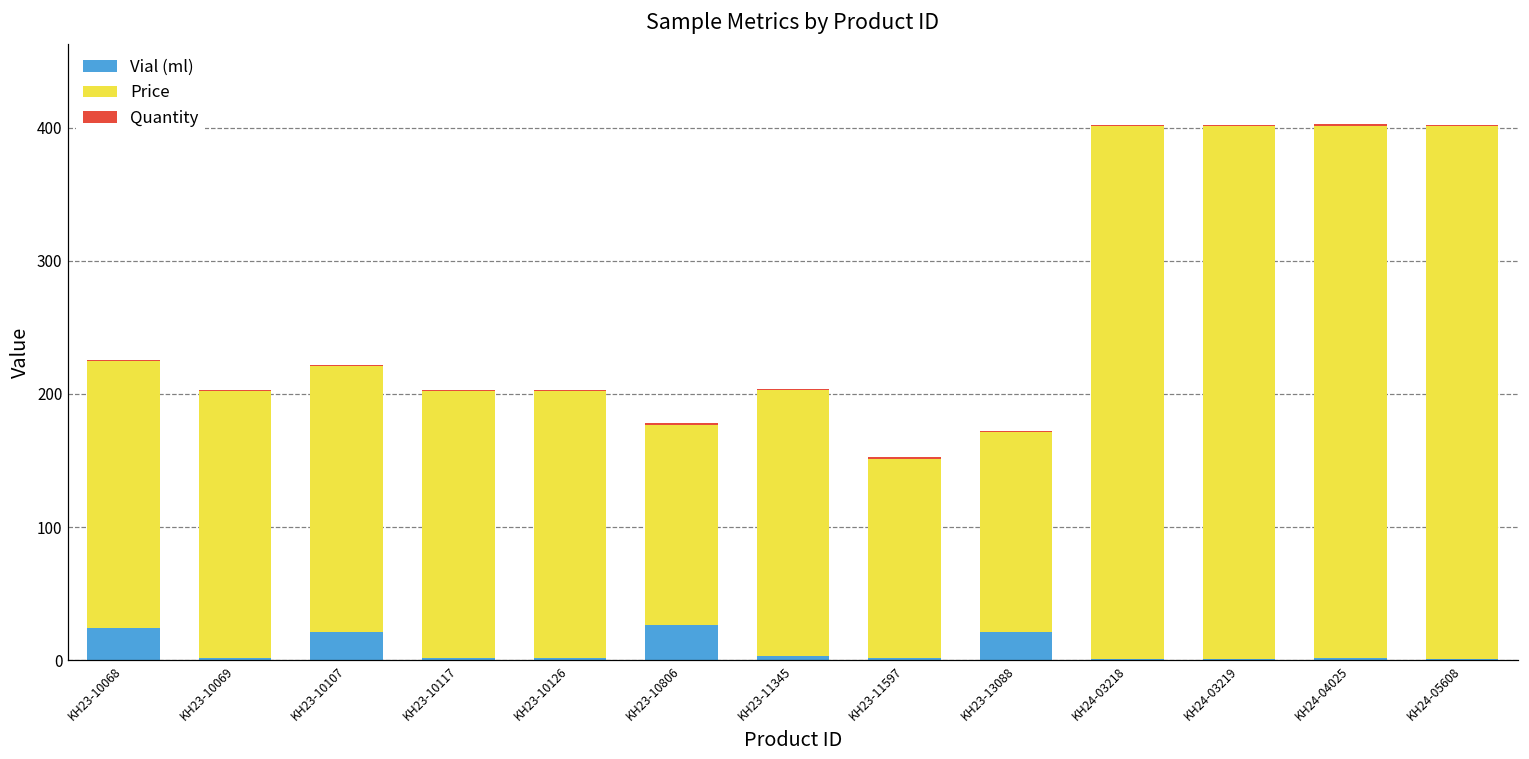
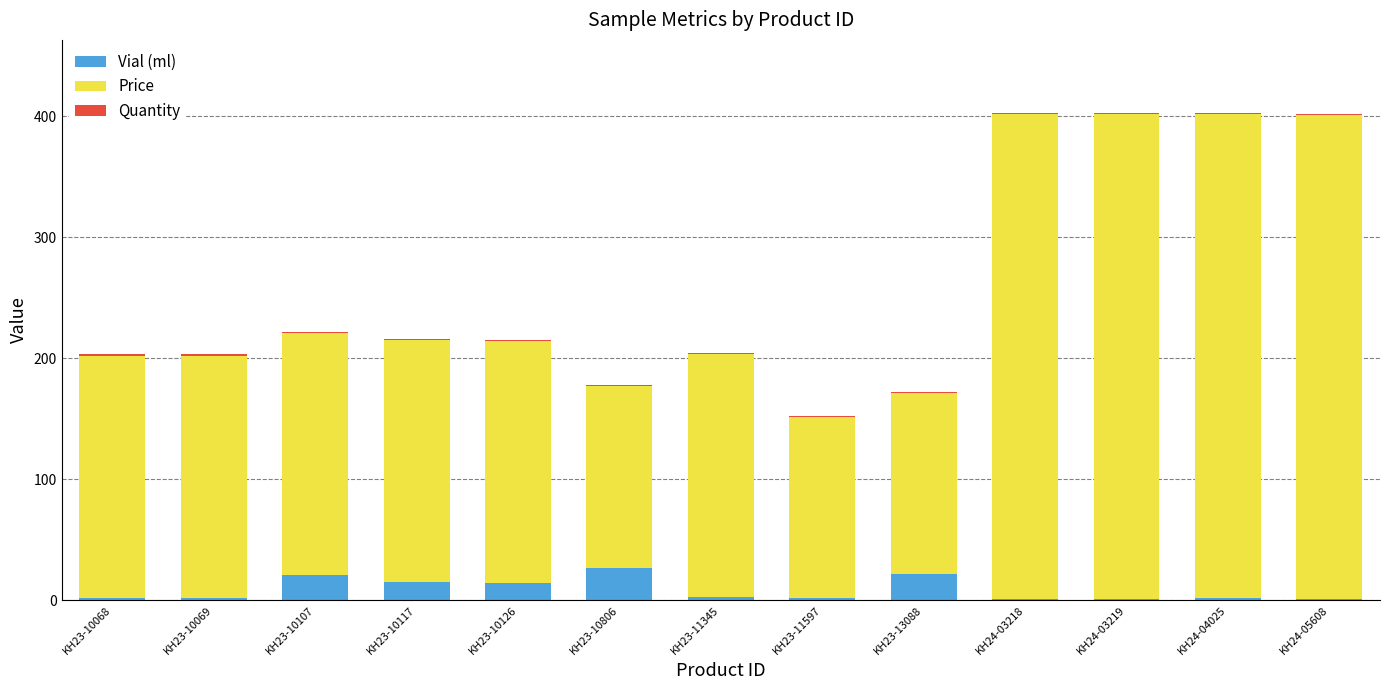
Vial (ml), KH23-10068: 24 -> 2
Vial (ml), KH23-10117: 2 -> 15
Vial (ml), KH23-10126: 2 -> 14
